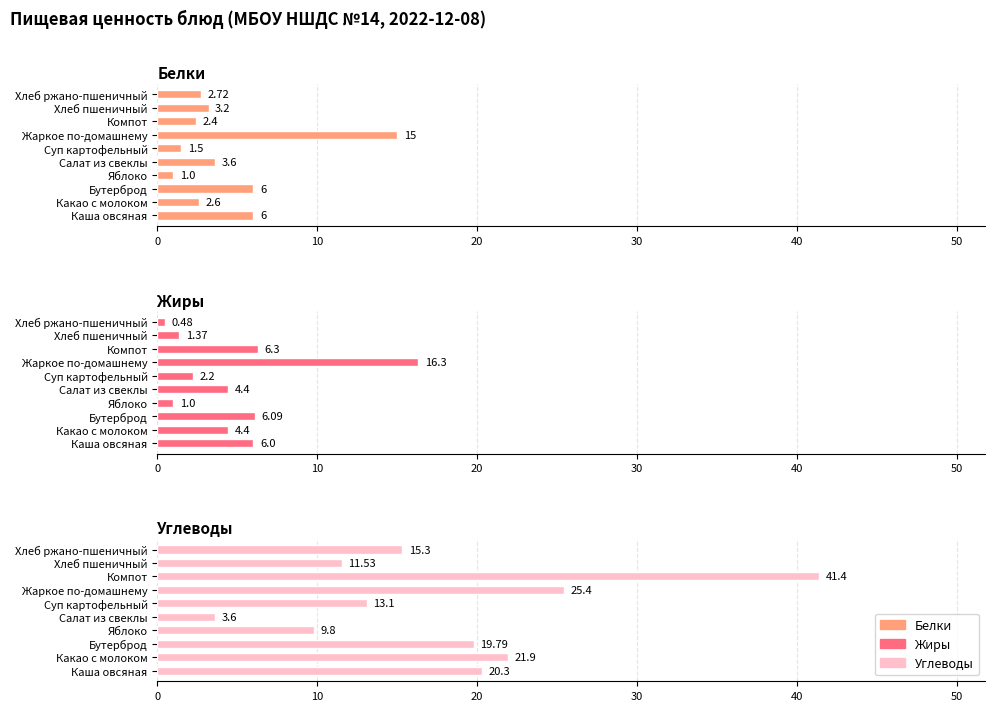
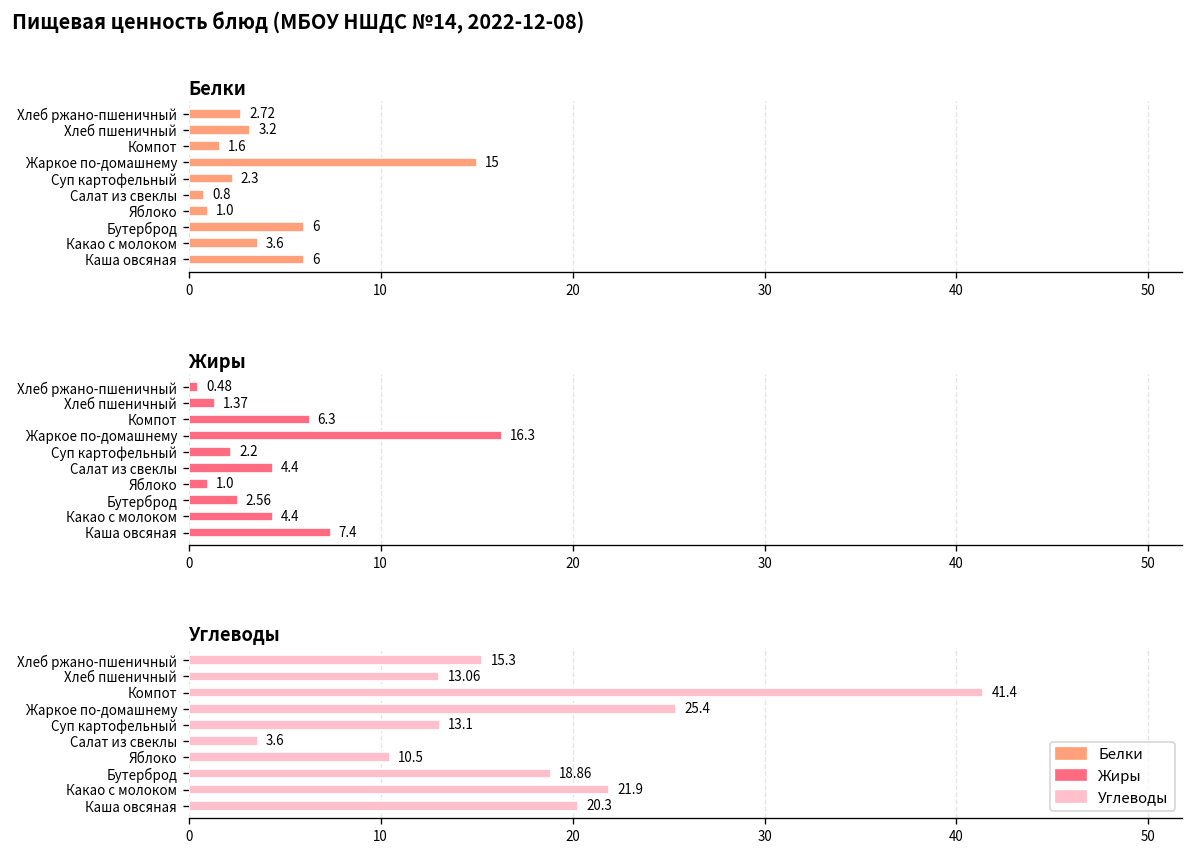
Белки, Компот: 2.4 -> 1.6
Белки, Суп картофельный: 1.5 -> 2.3
Белки, Салат из свеклы: 3.6 -> 0.8
Белки, Какао с молоком: 2.6 -> 3.6
Жиры, Бутерброд: 6.09 -> 2.56
Жиры, Каша овсяная: 6.0 -> 7.4
Углеводы, Хлеб пшеничный: 11.53 -> 13.06
Углеводы, Яблоко: 9.8 -> 10.5
Углеводы, Бутерброд: 19.79 -> 18.86
